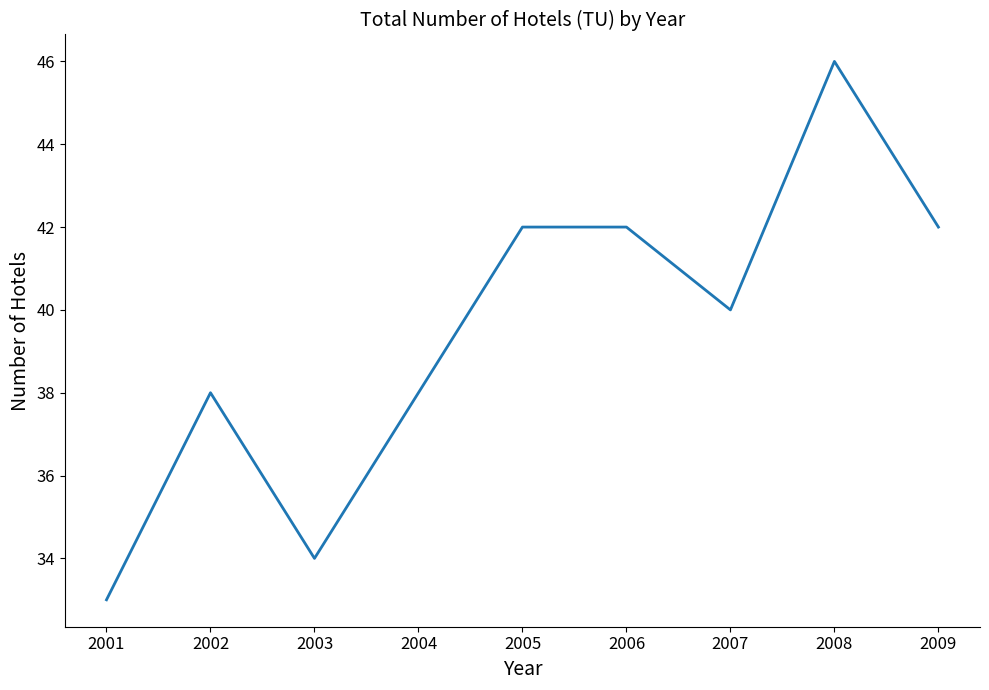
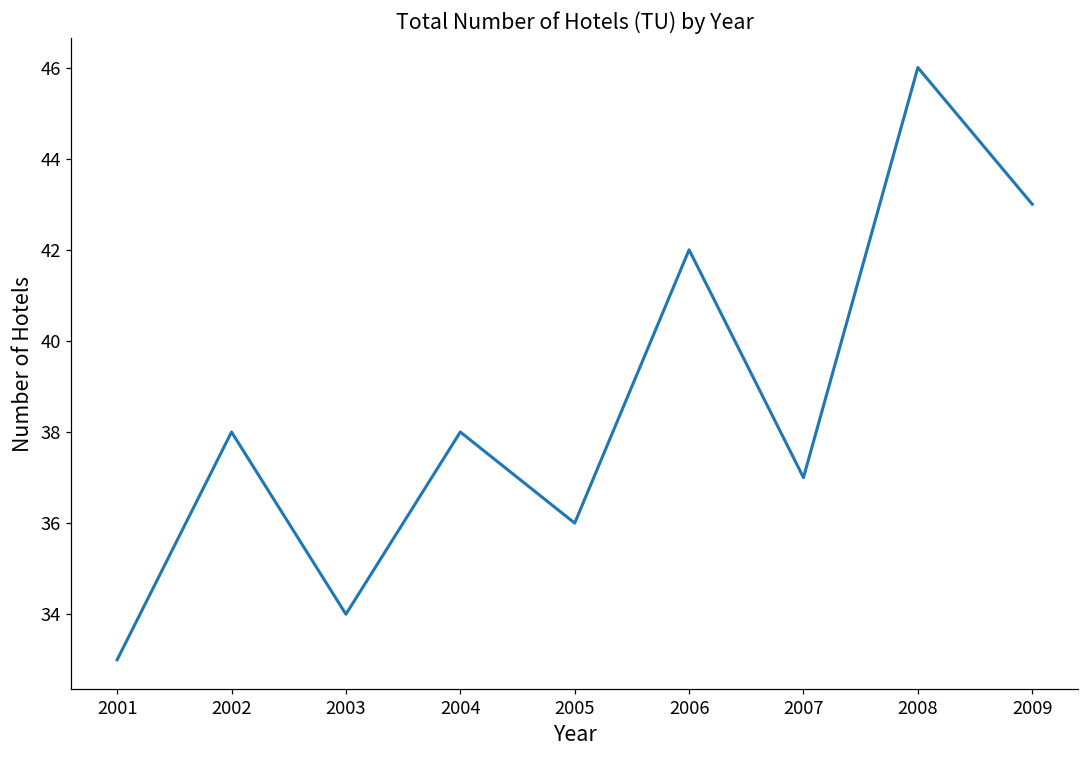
2005: 42 -> 36
2007: 40 -> 37
2009: 42 -> 43
